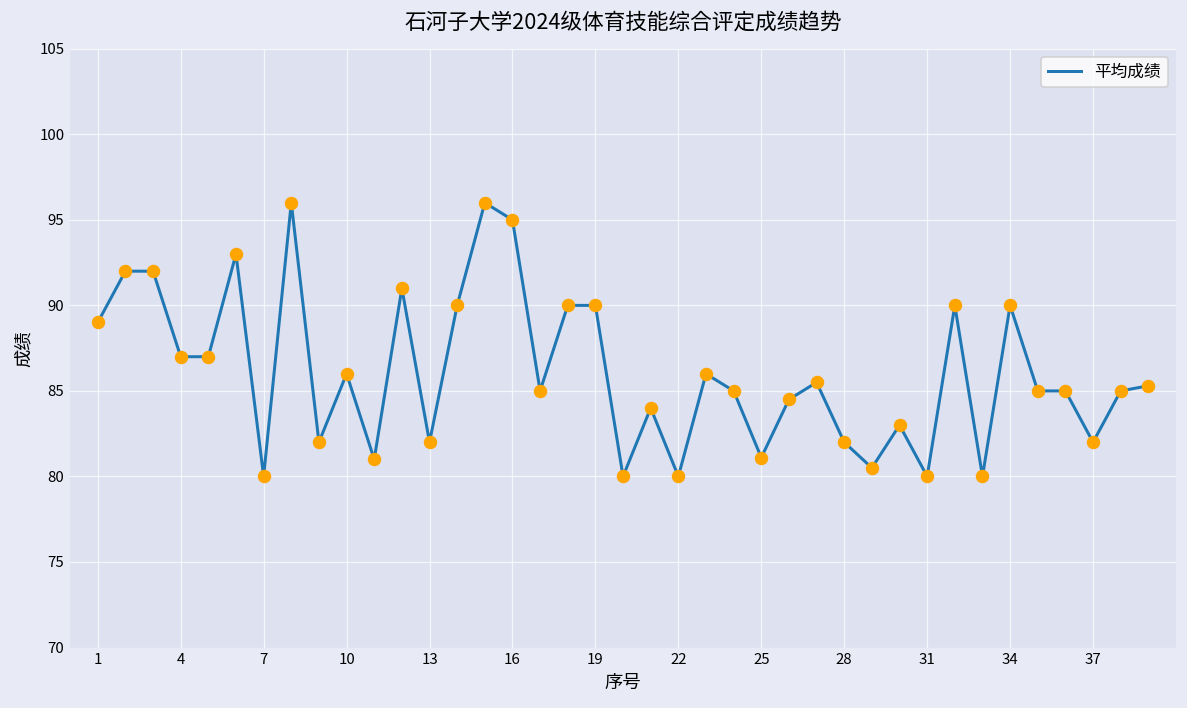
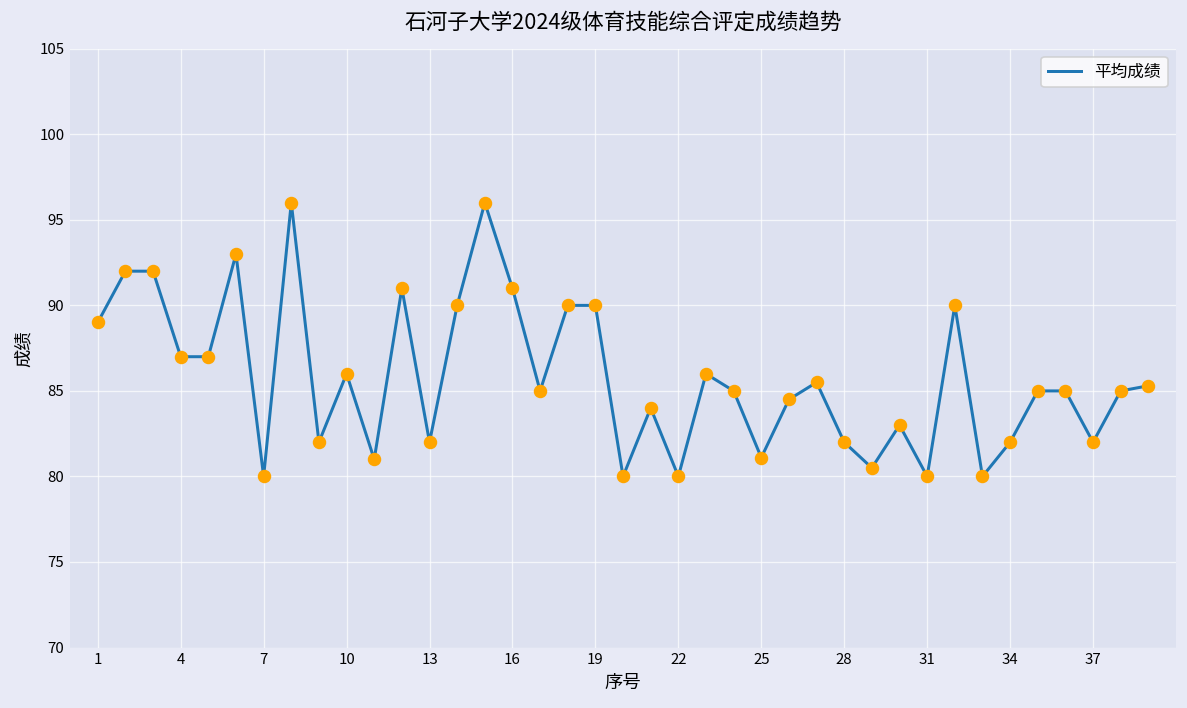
16: 95 -> 91
34: 90 -> 82
